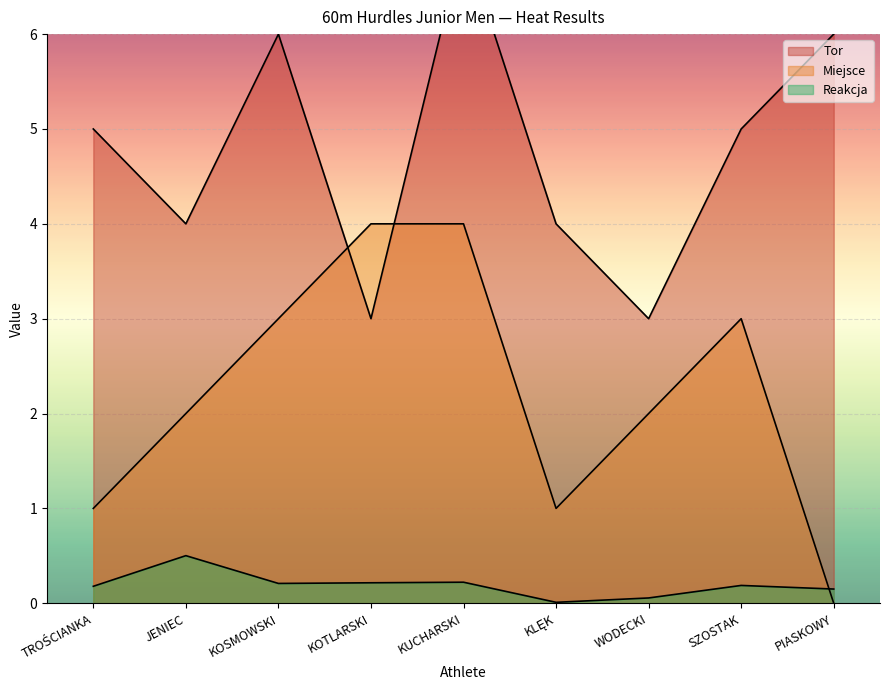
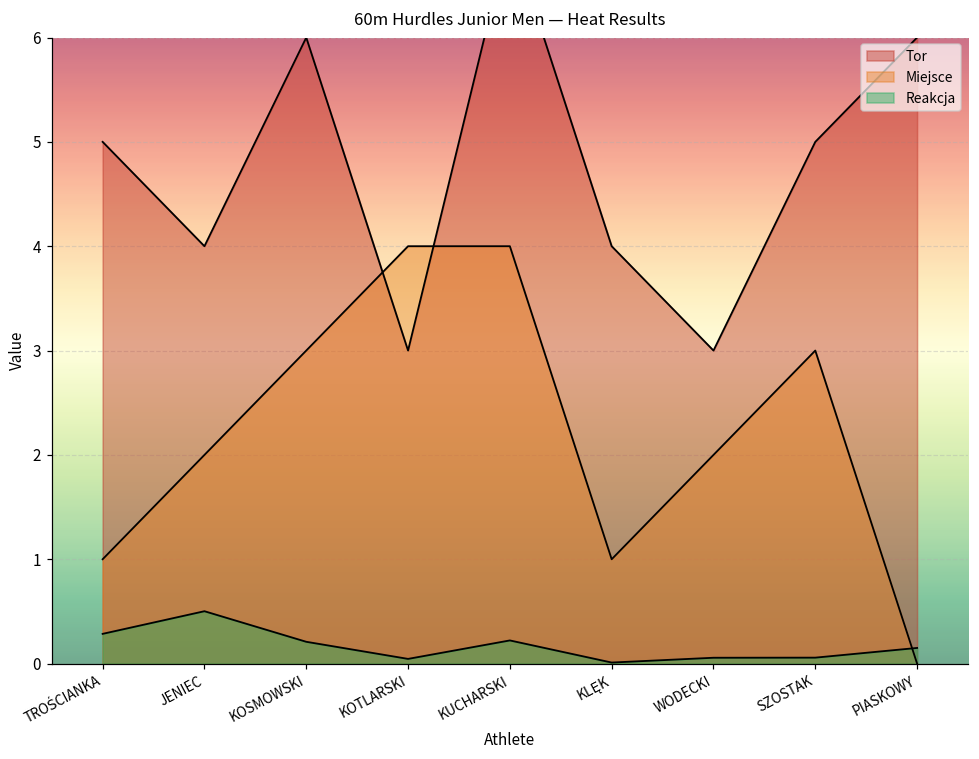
Reakcja, TROŚCIANKA: 0.2 -> 0.3
Reakcja, KOTLARSKI: 0.2 -> 0.0
Reakcja, SZOSTAK: 0.2 -> 0.1
